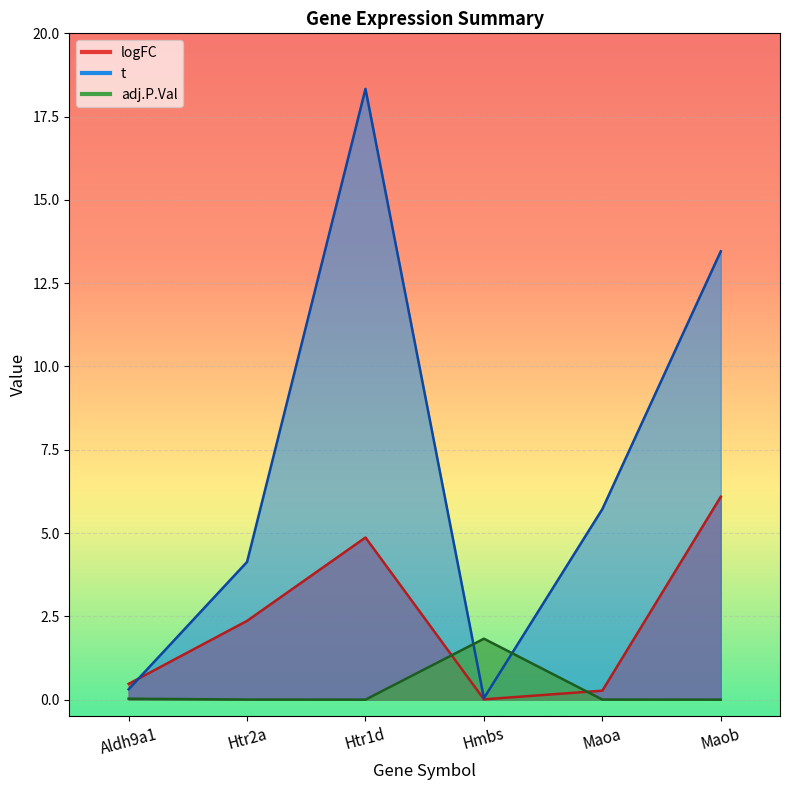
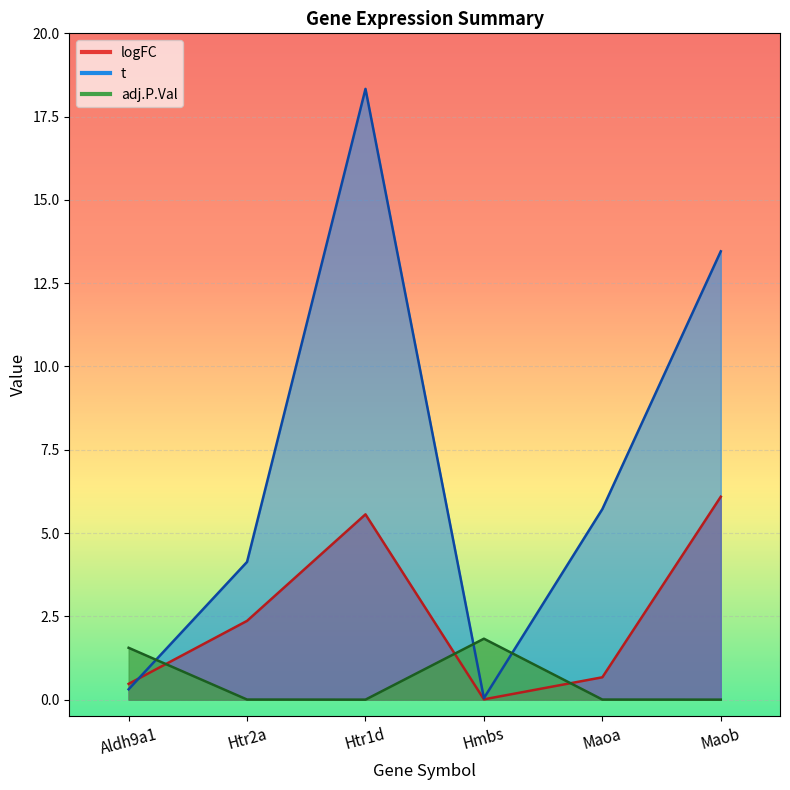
adj.P.Val, Aldh9a1: 0.0 -> 1.6
logFC, Htr1d: 4.9 -> 5.6
logFC, Maoa: 0.3 -> 0.7
